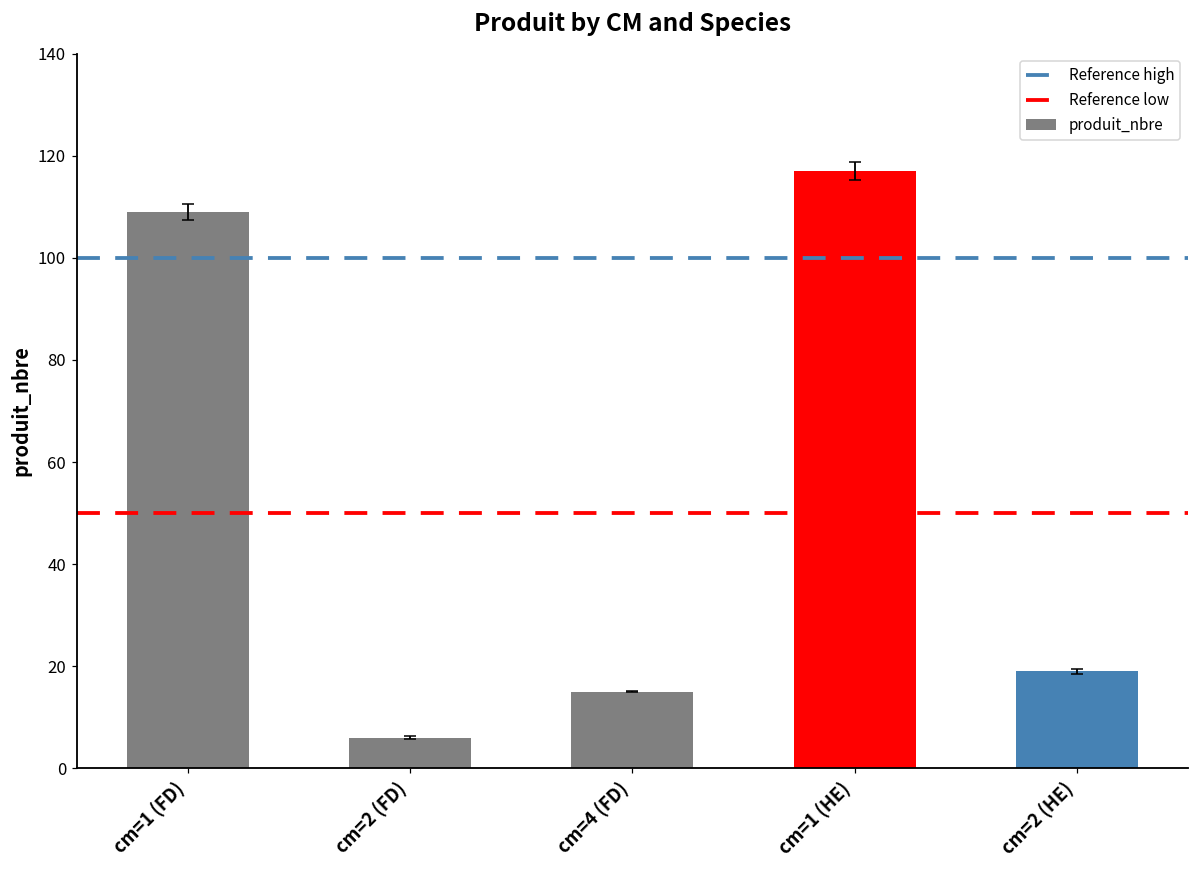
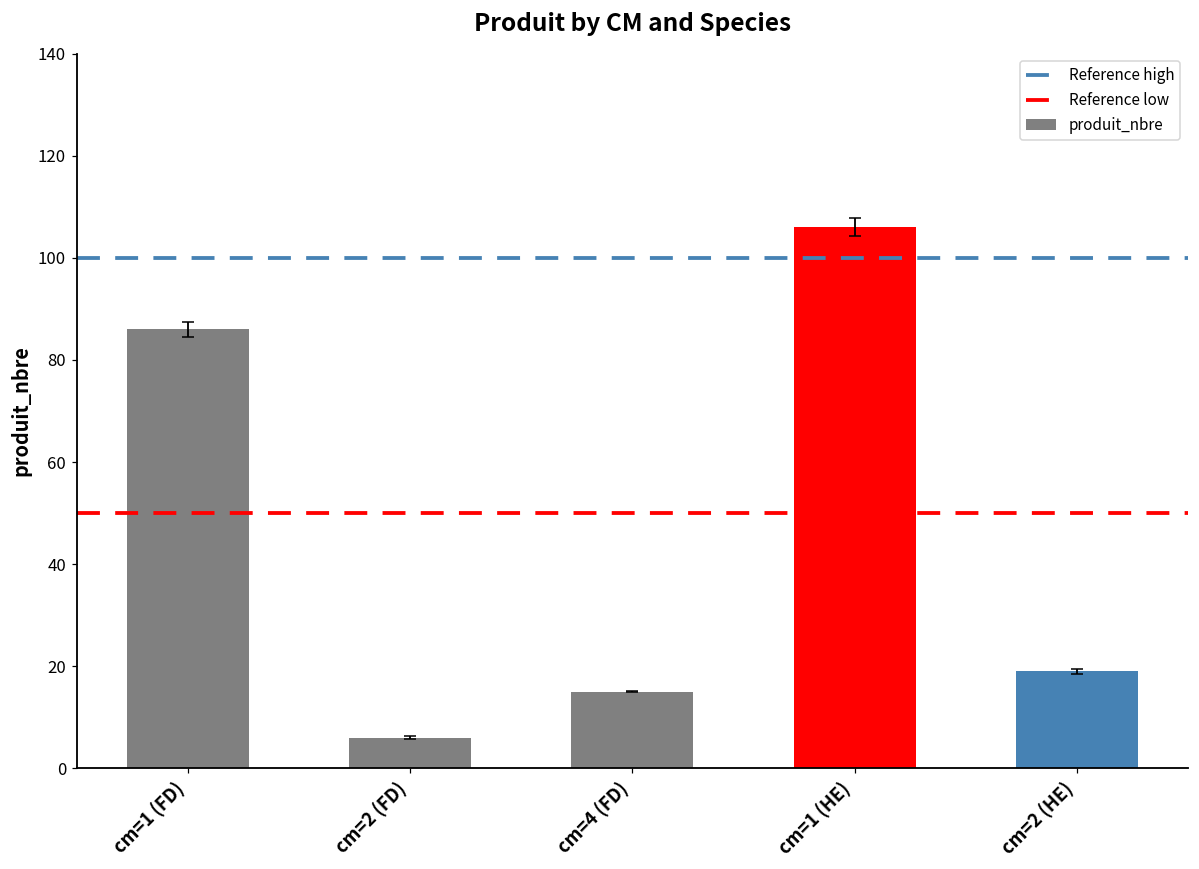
produit_nbre, cm=1 (FD): 109 -> 86
produit_nbre, cm=1 (HE): 117 -> 106
